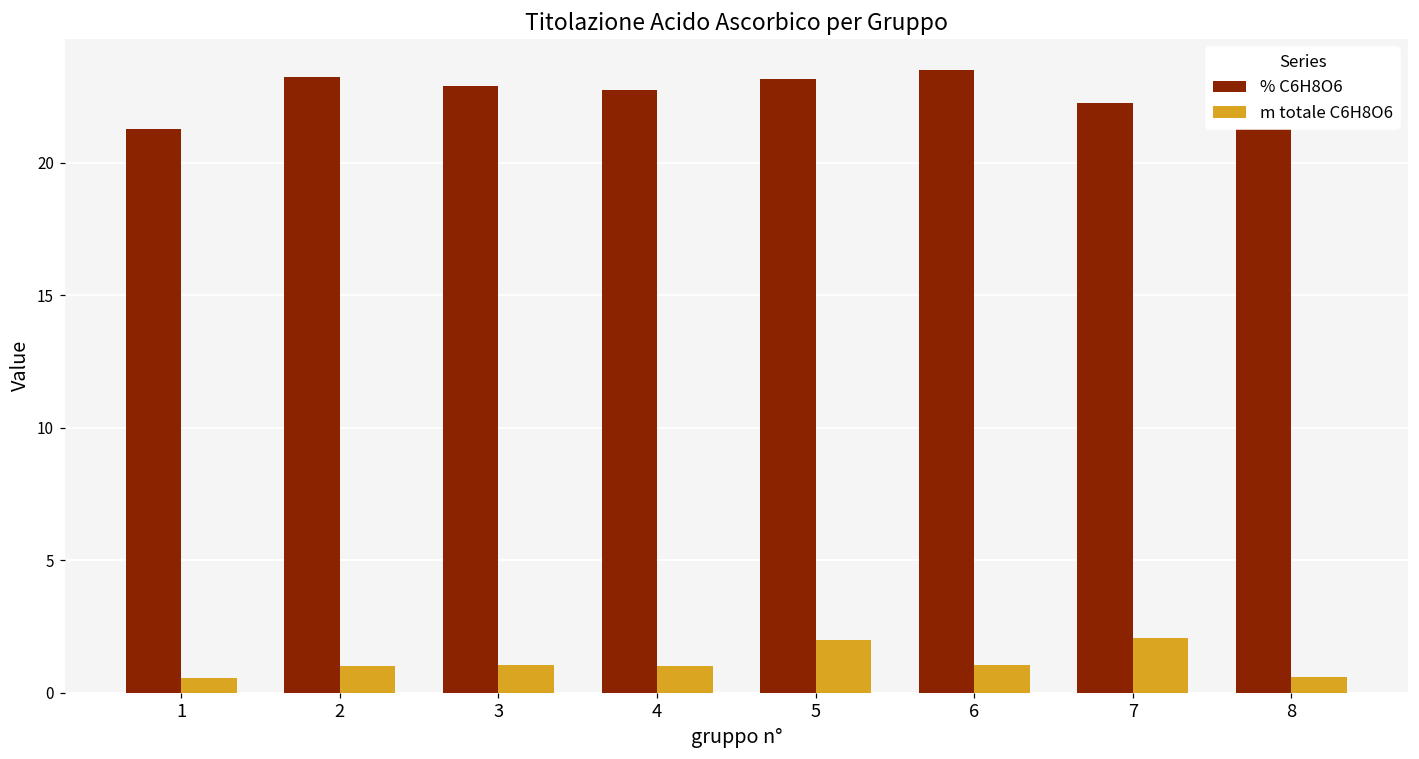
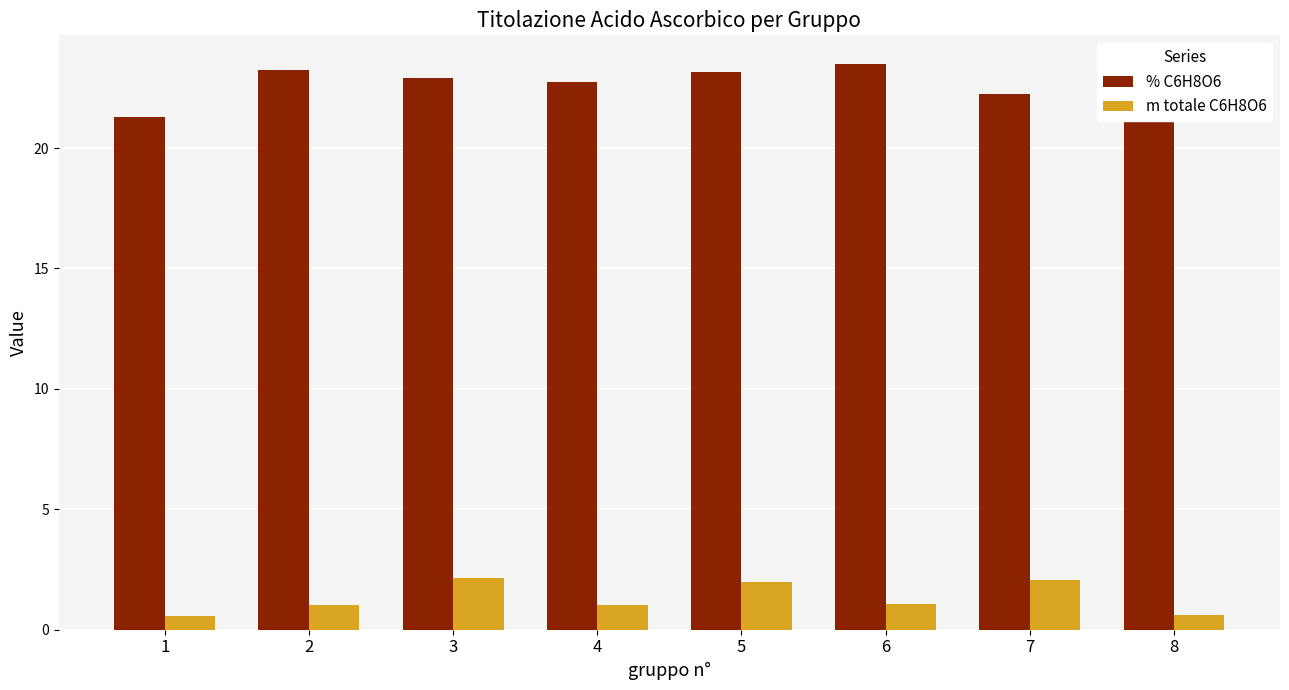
m totale C6H8O6, 3: 1.0 -> 2.2
